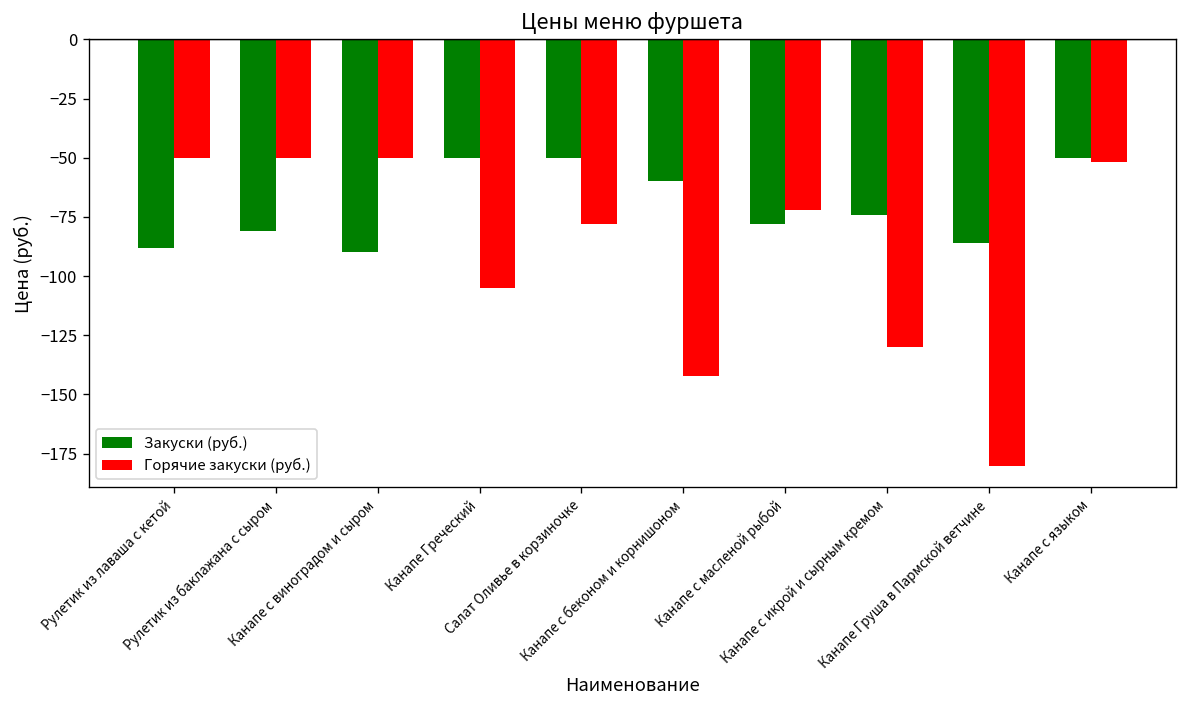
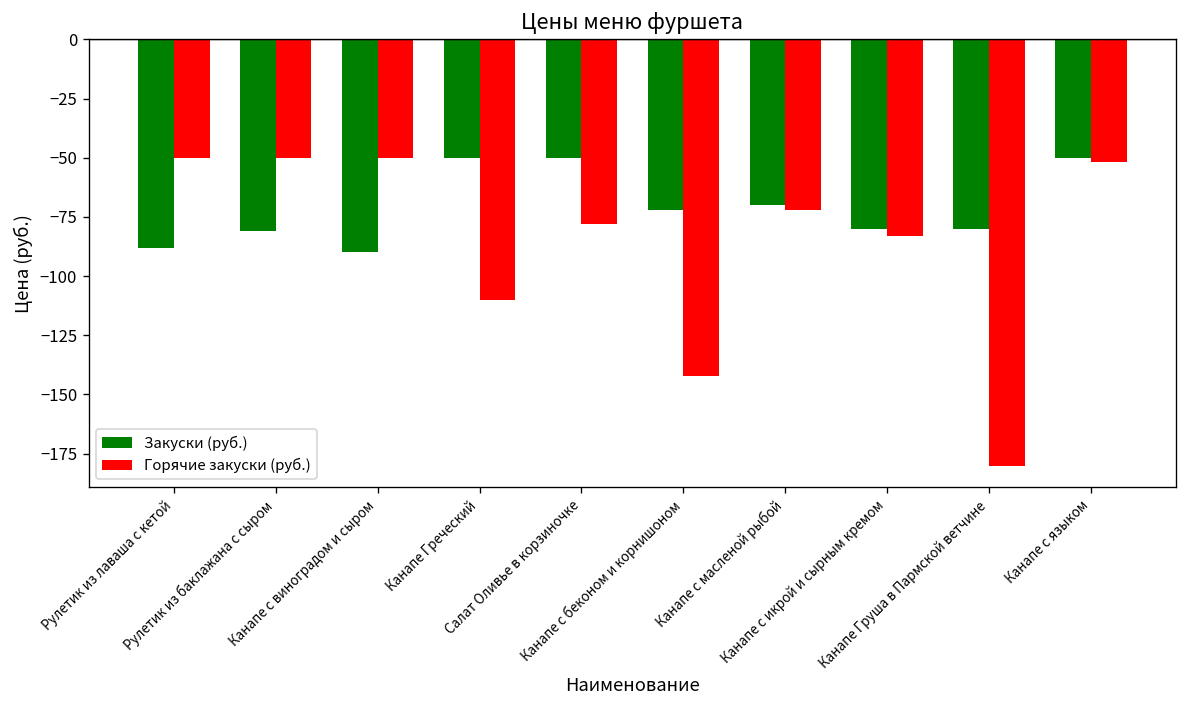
Горячие закуски (руб.), Канапе Греческий: -105 -> -110
Закуски (руб.), Канапе с беконом и корнишоном: -60 -> -72
Закуски (руб.), Канапе с масленой рыбой: -78 -> -70
Закуски (руб.), Канапе с икрой и сырным кремом: -74 -> -80
Горячие закуски (руб.), Канапе с икрой и сырным кремом: -130 -> -83
Закуски (руб.), Канапе Груша в Пармской ветчине: -86 -> -80
